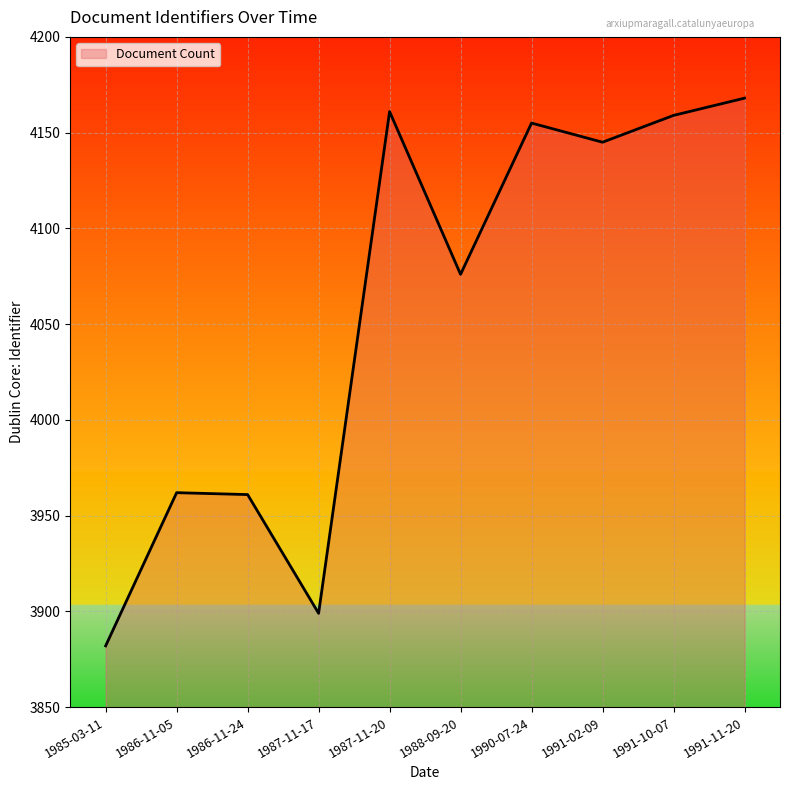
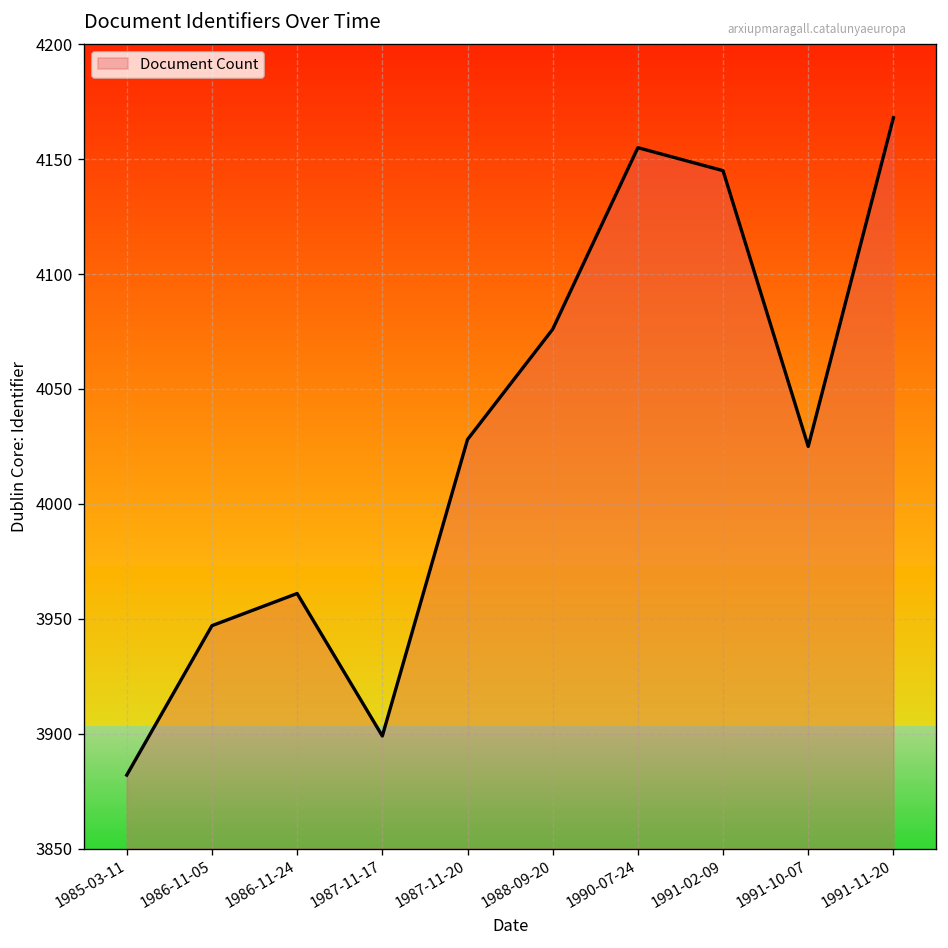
1986-11-05: 3962 -> 3947
1987-11-20: 4161 -> 4028
1991-10-07: 4159 -> 4025
